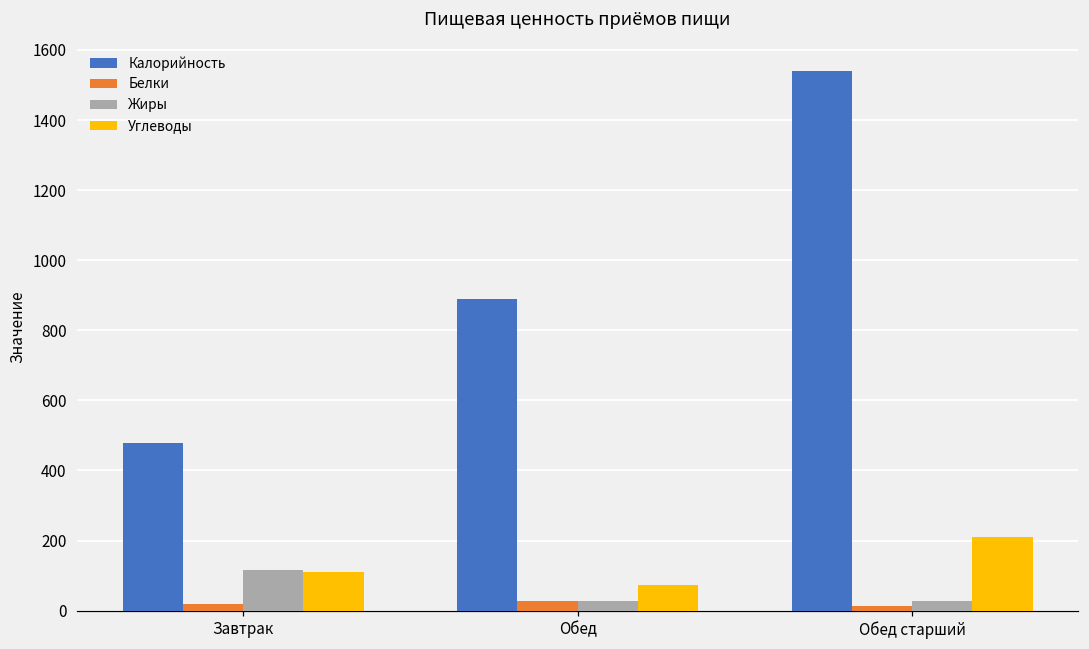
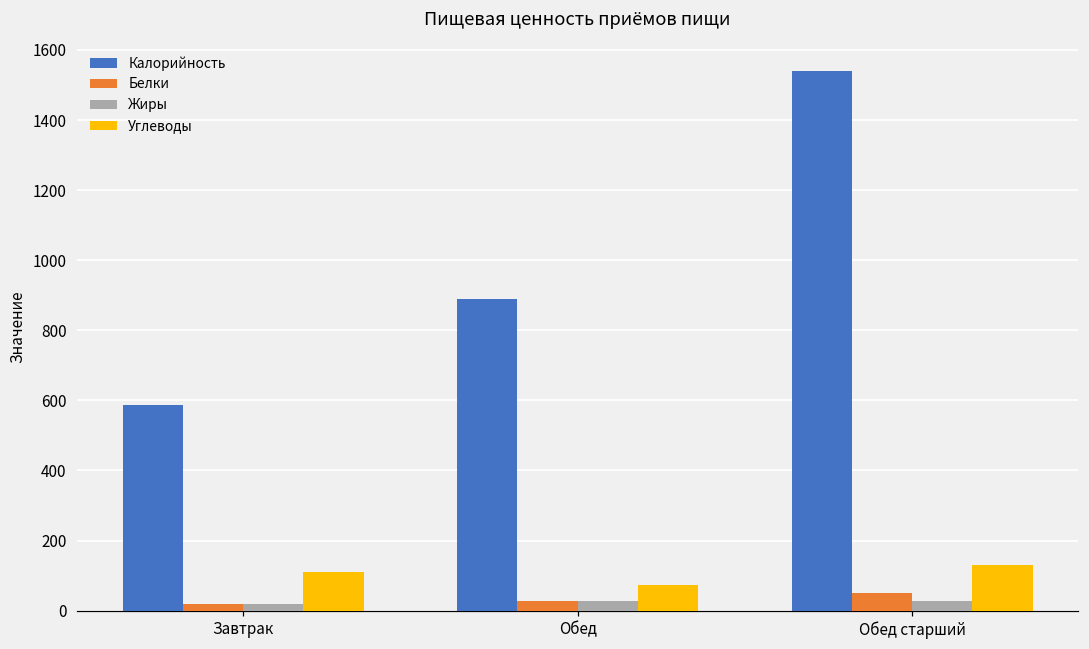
Калорийность, Завтрак: 480 -> 590
Жиры, Завтрак: 120 -> 20
Белки, Обед старший: 10 -> 50
Углеводы, Обед старший: 210 -> 130
